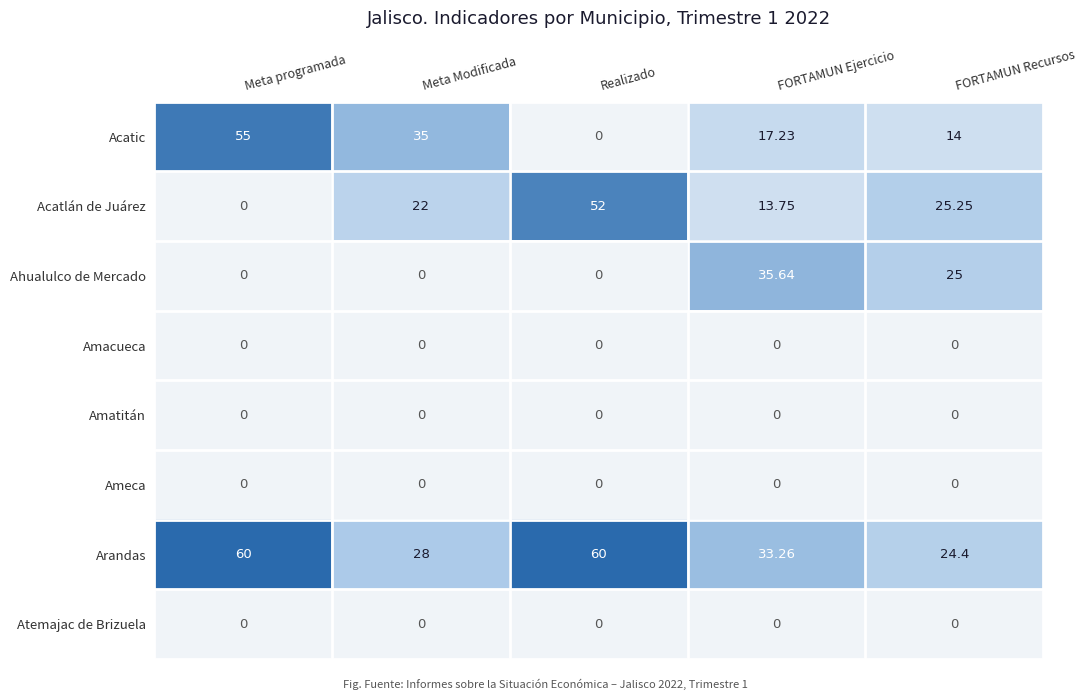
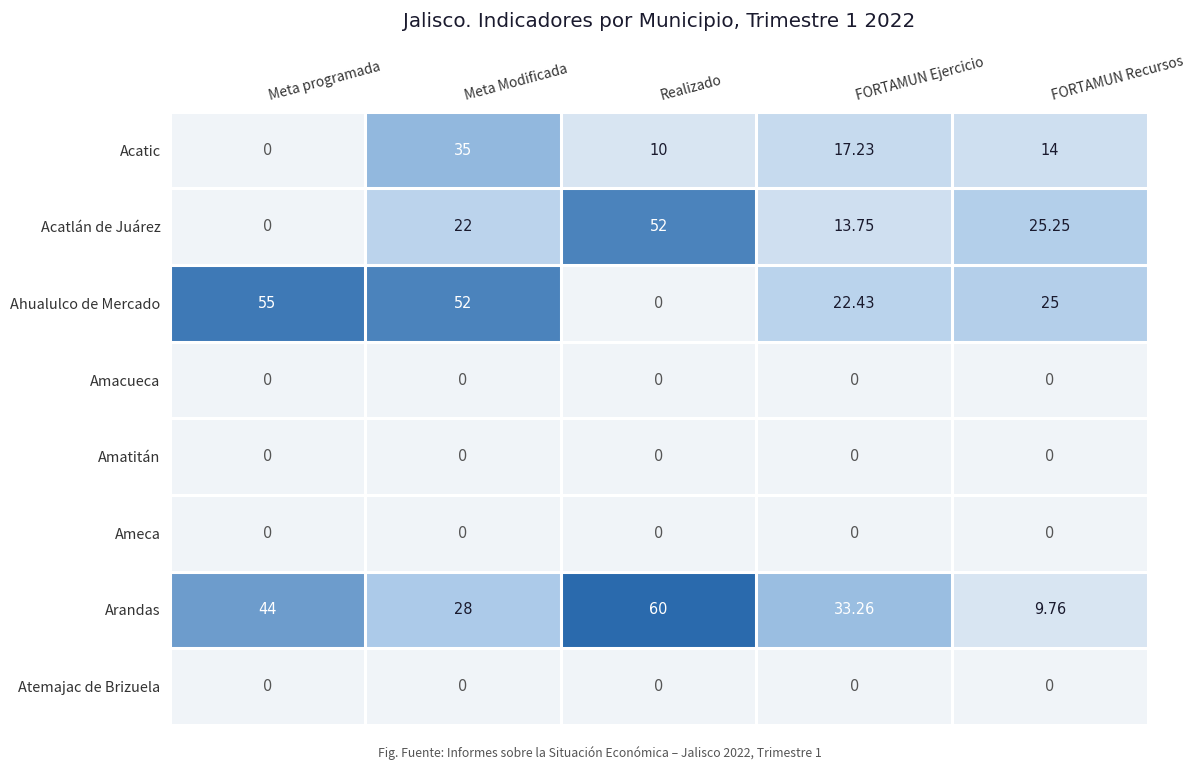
Acatic, Meta programada: 55 -> 0
Acatic, Realizado: 0 -> 10
Ahualulco de Mercado, Meta programada: 0 -> 55
Ahualulco de Mercado, Meta Modificada: 0 -> 52
Ahualulco de Mercado, FORTAMUN Ejercicio: 35.64 -> 22.43
Arandas, Meta programada: 60 -> 44
Arandas, FORTAMUN Recursos: 24.4 -> 9.76
